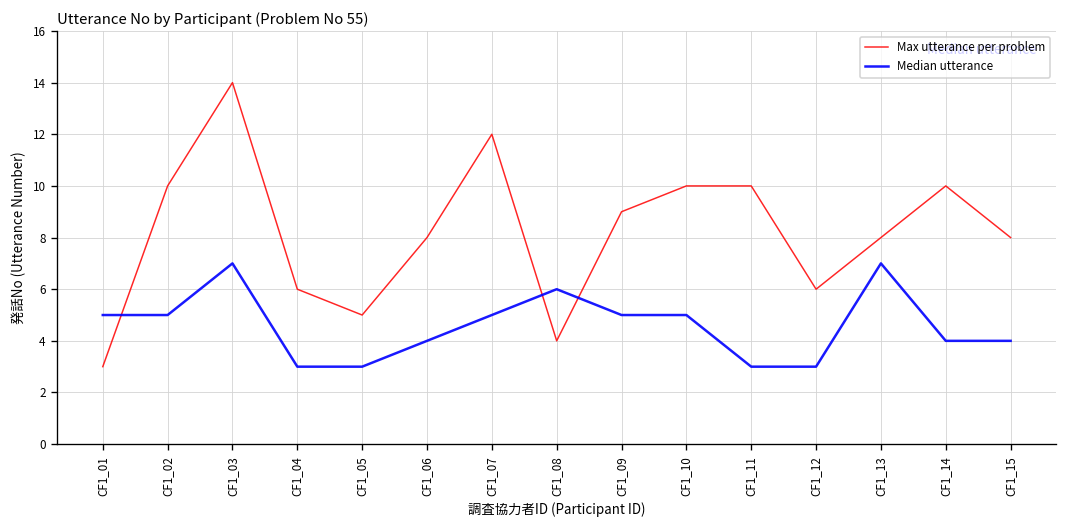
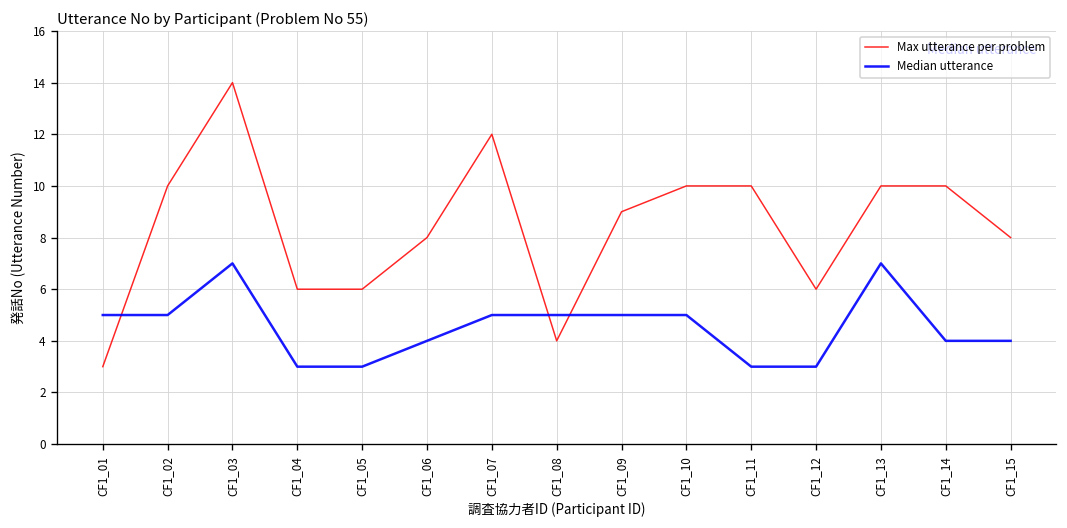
Max utterance per problem, CF1_05: 5 -> 6
Median utterance, CF1_08: 6 -> 5
Max utterance per problem, CF1_13: 8 -> 10
